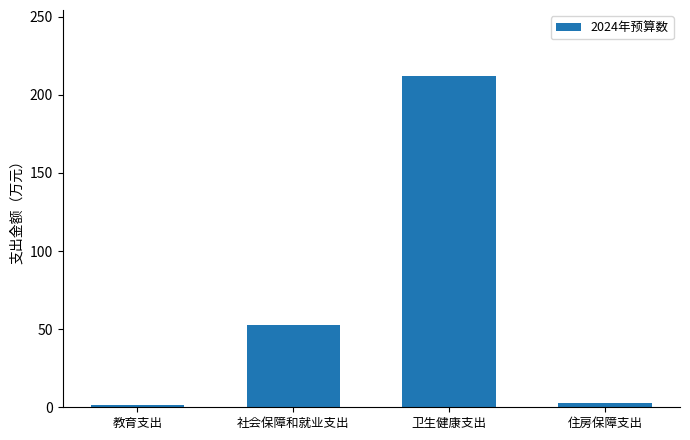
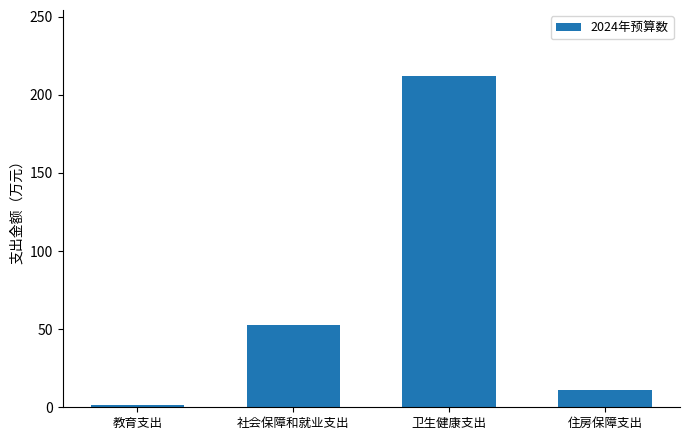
住房保障支出: 3 -> 11
